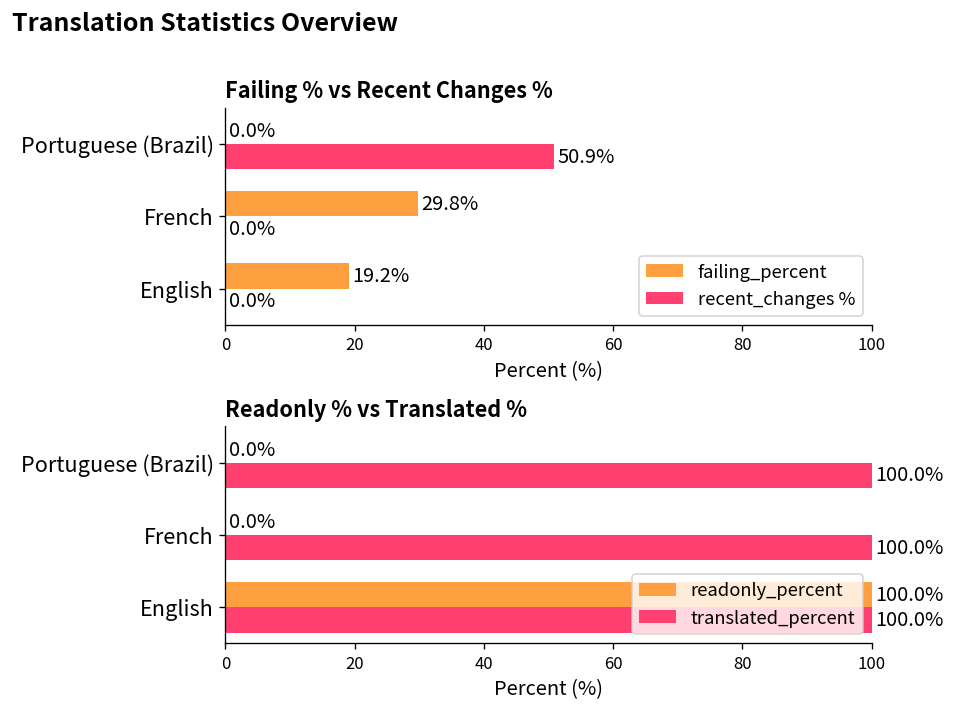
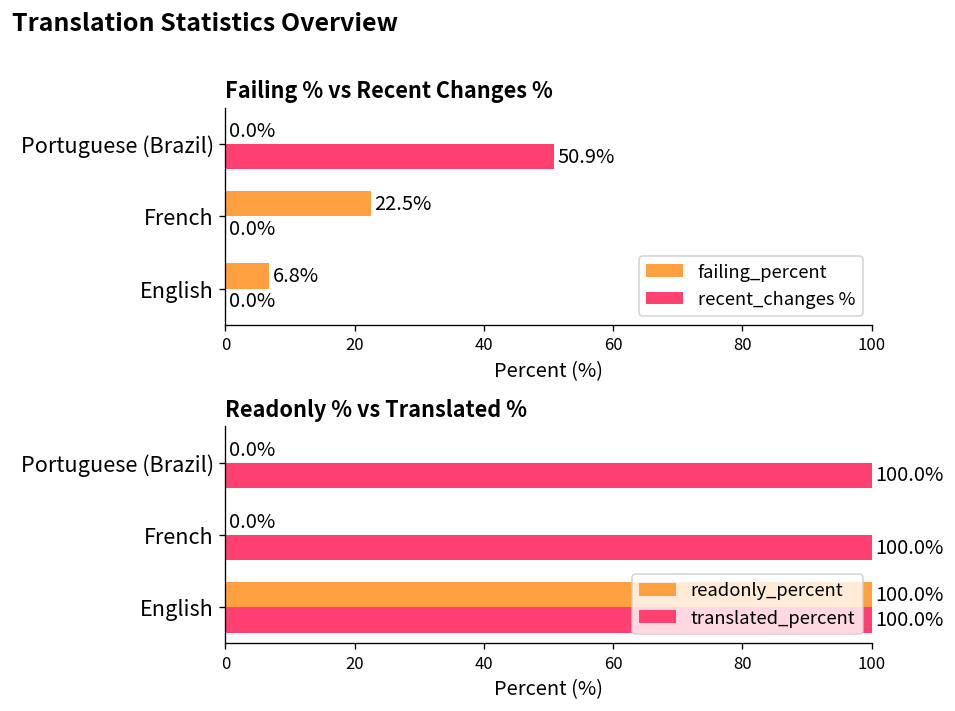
Failing % vs Recent Changes %, failing_percent, French: 29.8% -> 22.5%
Failing % vs Recent Changes %, failing_percent, English: 19.2% -> 6.8%
